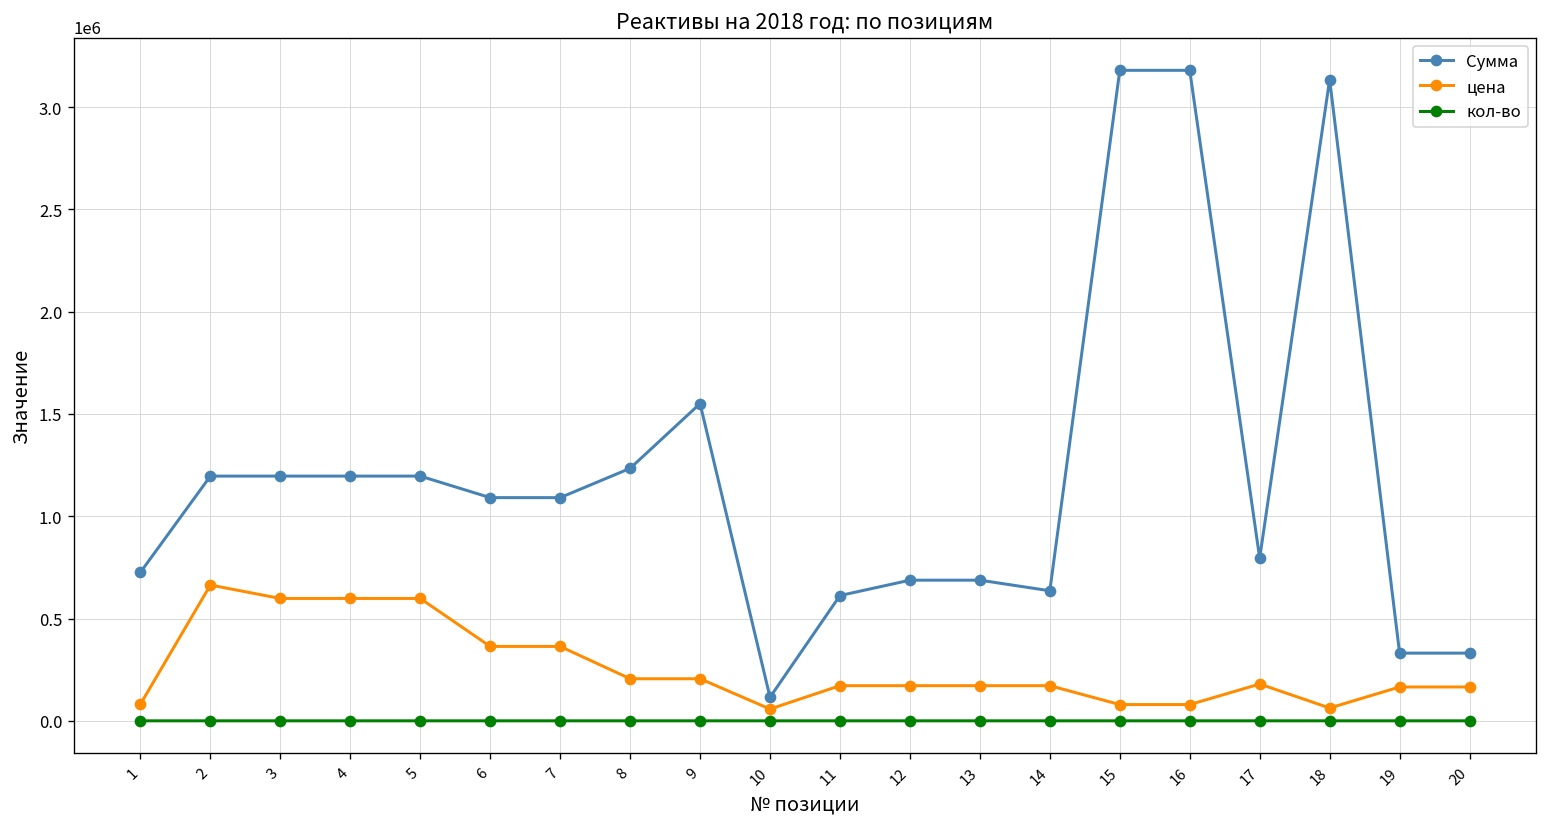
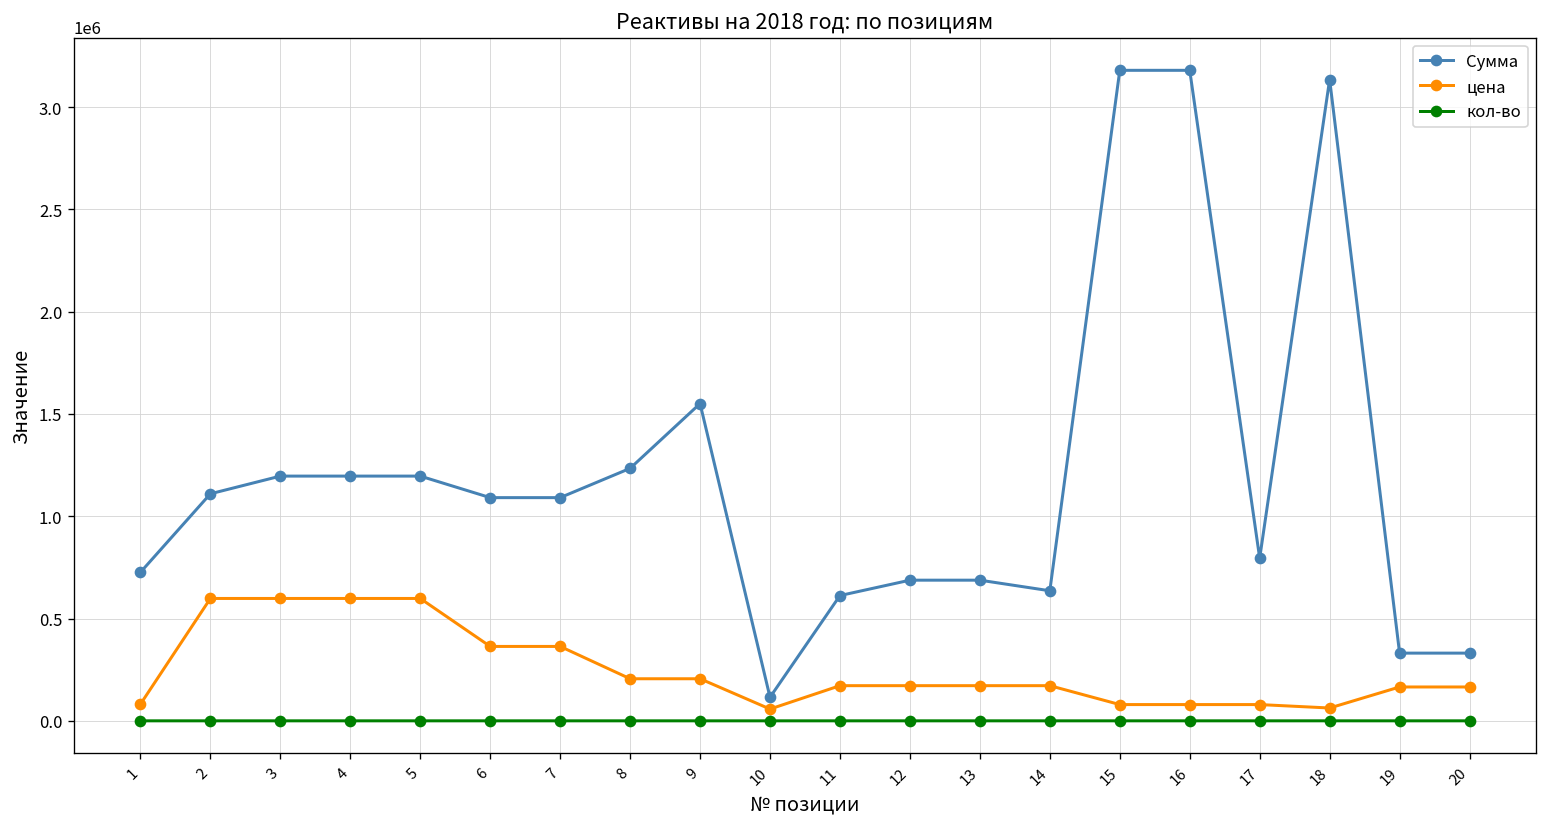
Сумма, 2: 1200000 -> 1110000
цена, 2: 660000 -> 600000
цена, 17: 180000 -> 80000
